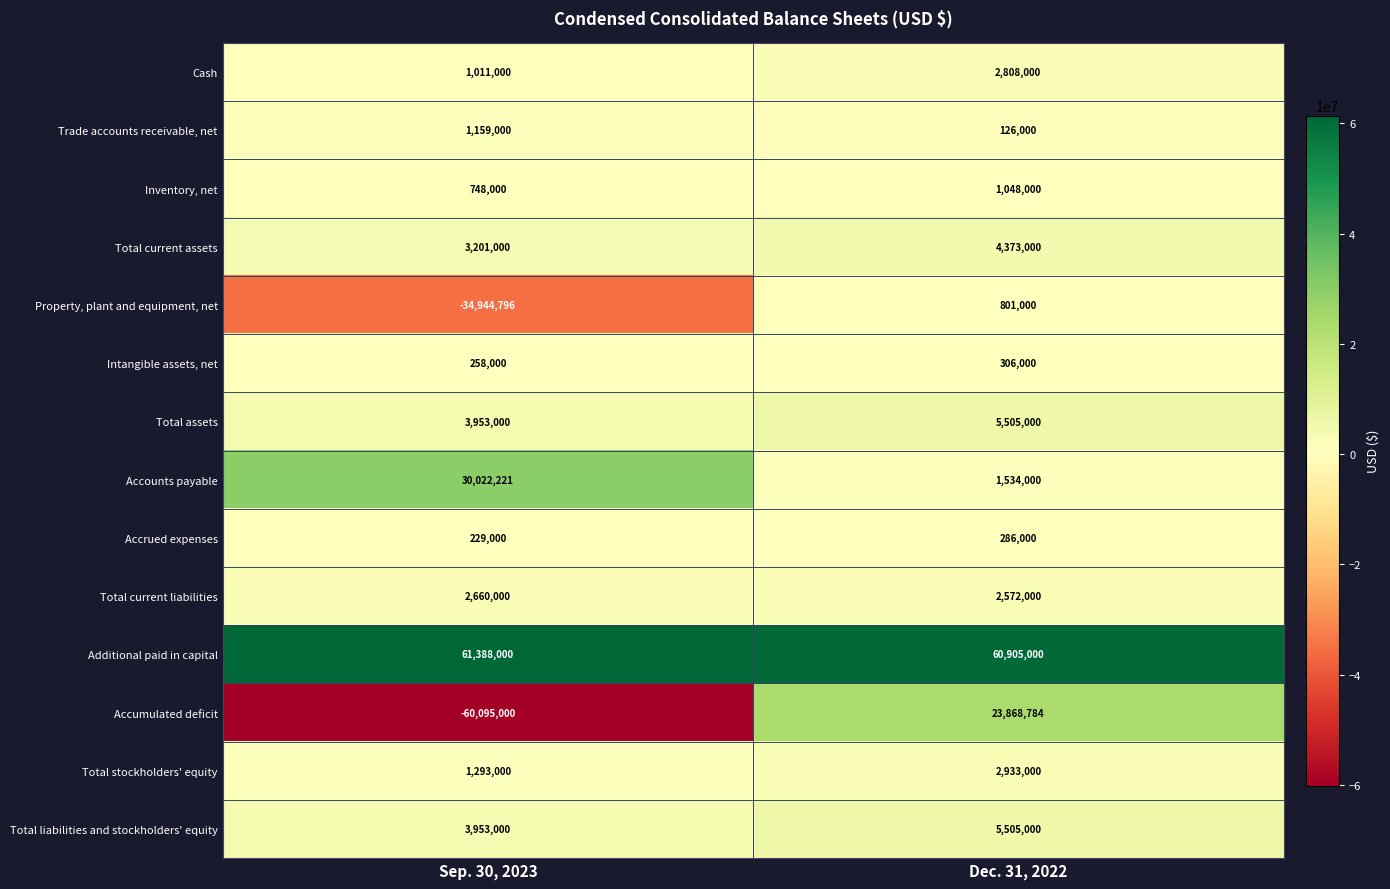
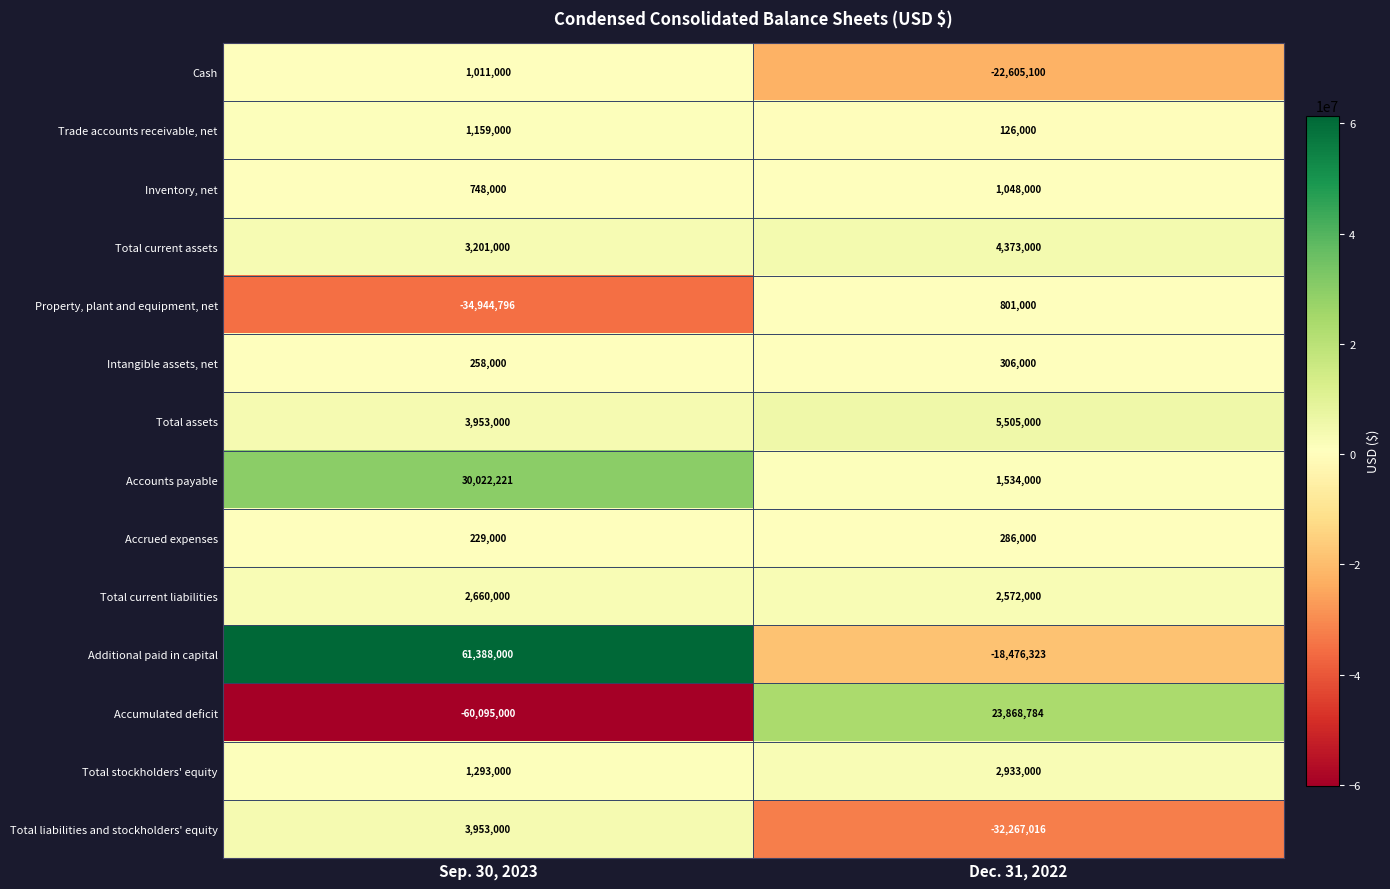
Cash, Dec. 31, 2022: 2,808,000 -> -22,605,100
Additional paid in capital, Dec. 31, 2022: 60,905,000 -> -18,476,323
Total liabilities and stockholders' equity, Dec. 31, 2022: 5,505,000 -> -32,267,016
